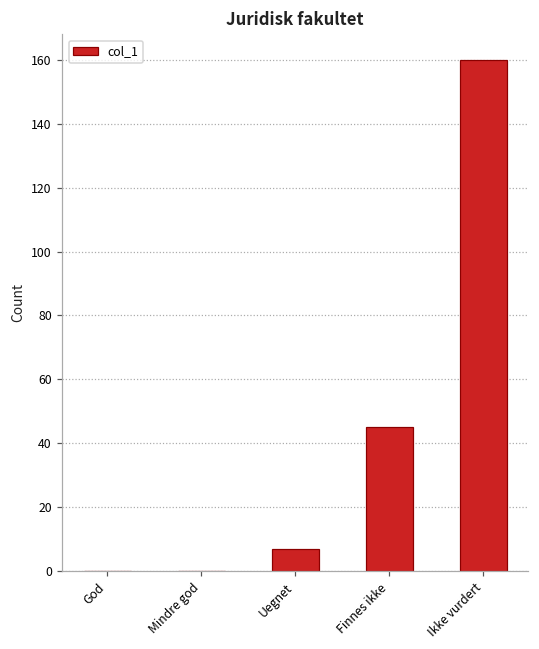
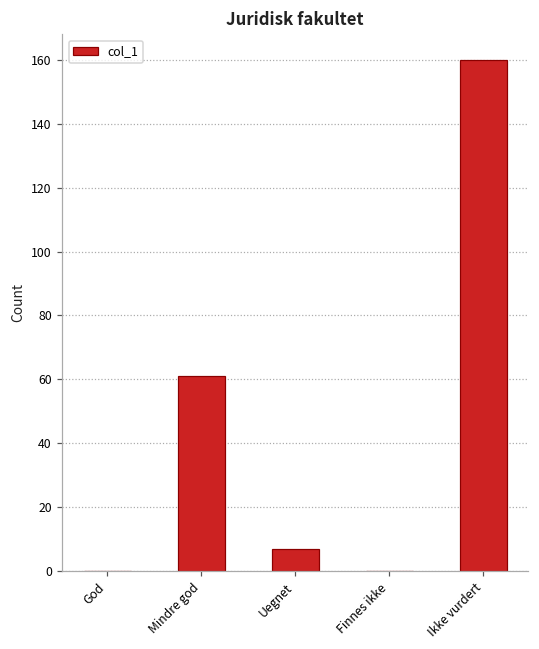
Mindre god: 0 -> 61
Finnes ikke: 45 -> 0
